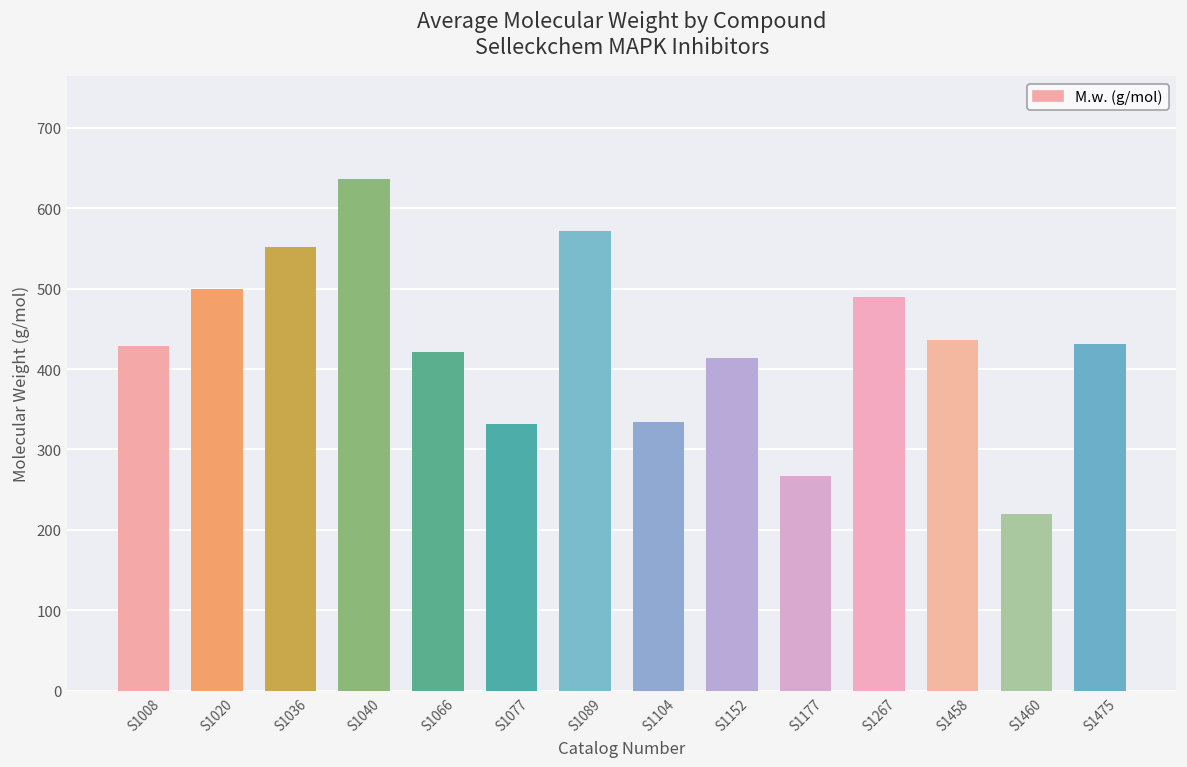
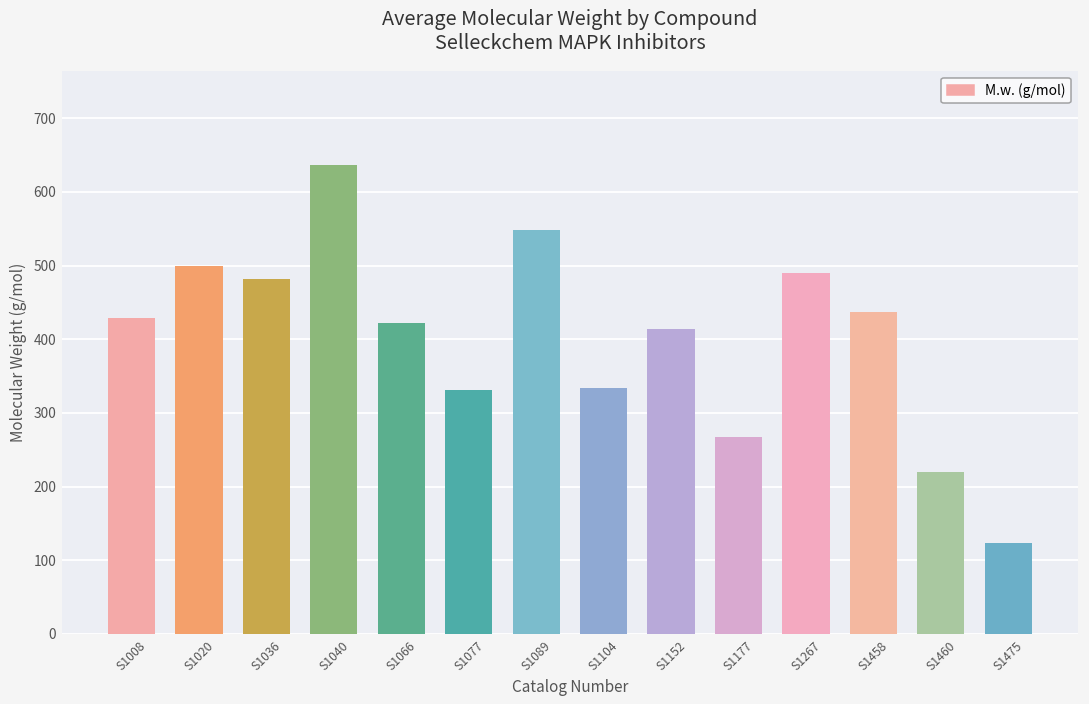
S1036: 550 -> 480
S1089: 570 -> 550
S1475: 430 -> 120
